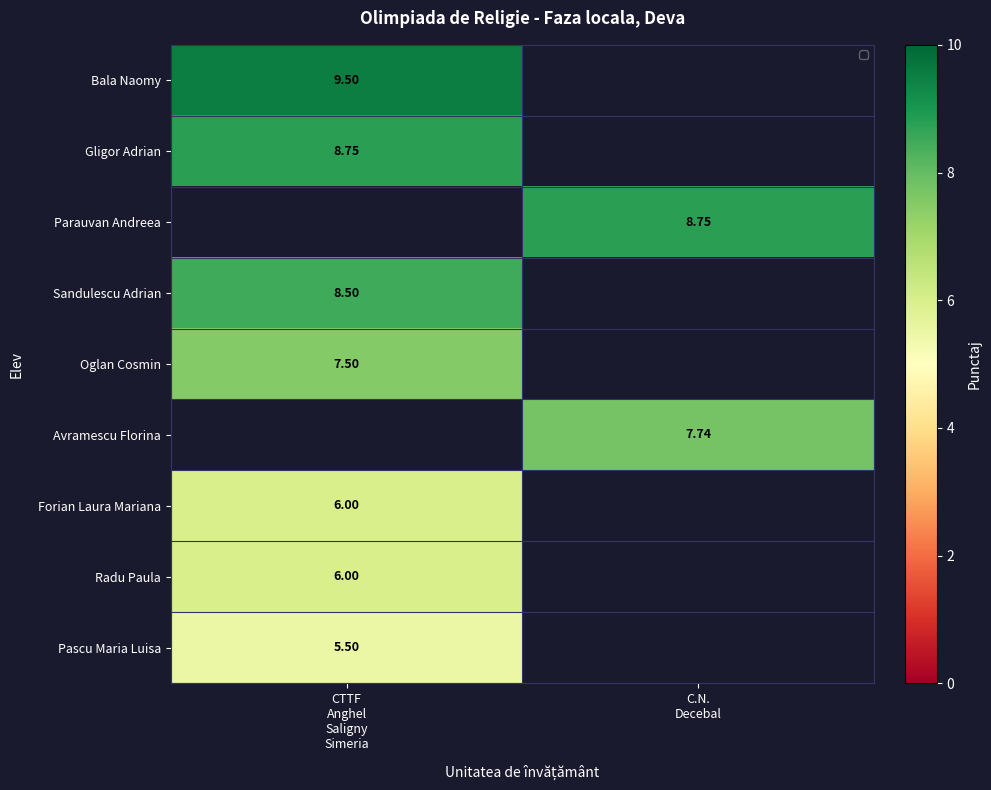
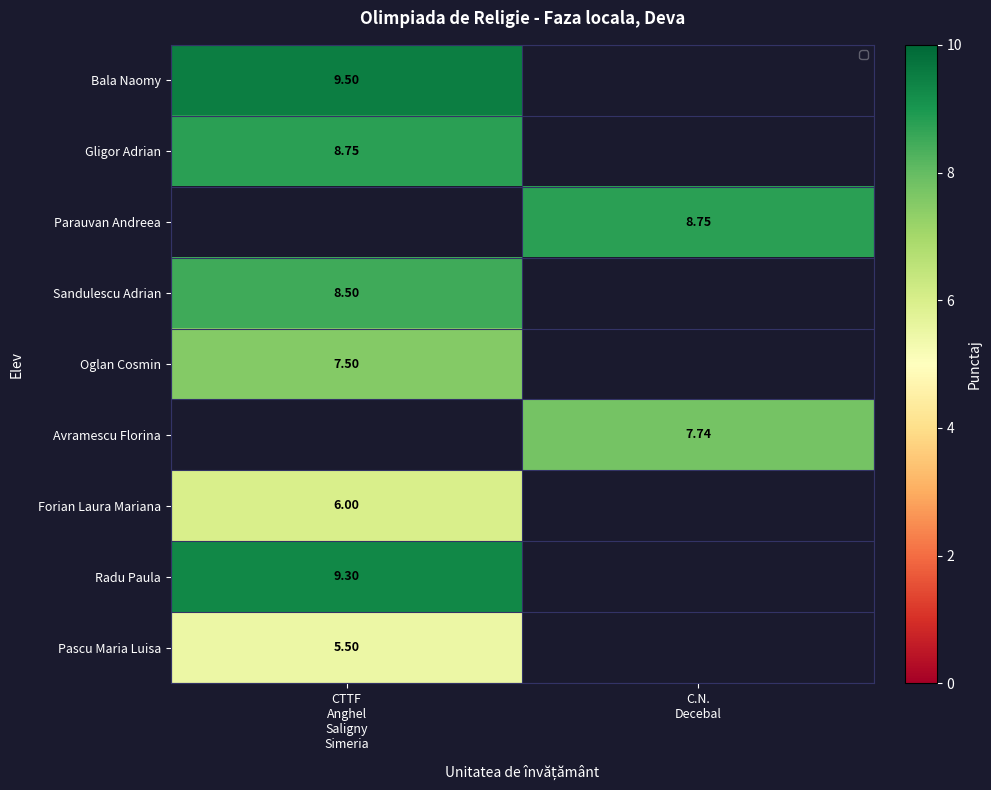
Radu Paula, CTTF Anghel Saligny Simeria: 6.00 -> 9.30
